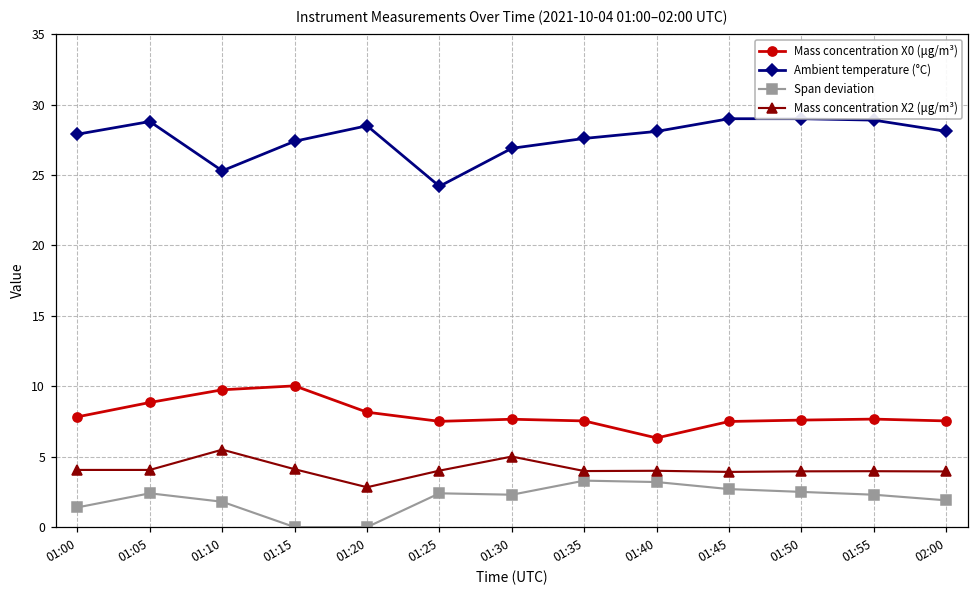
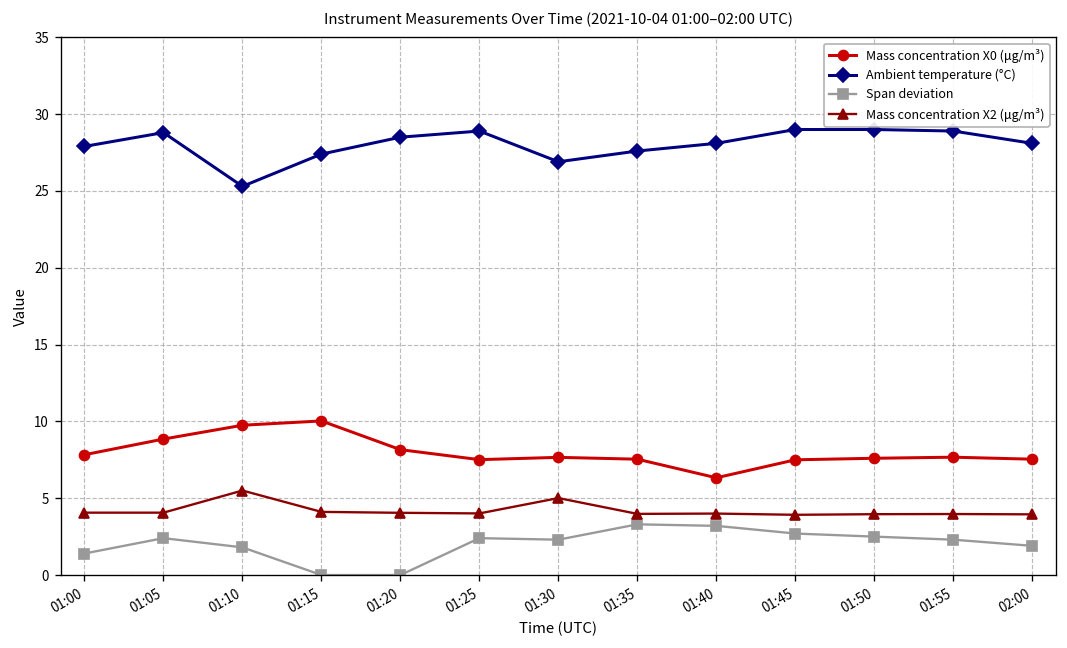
Mass concentration X2 (μg/m³), 01:20: 2.8 -> 4.1
Ambient temperature (°C), 01:25: 24.2 -> 28.9
